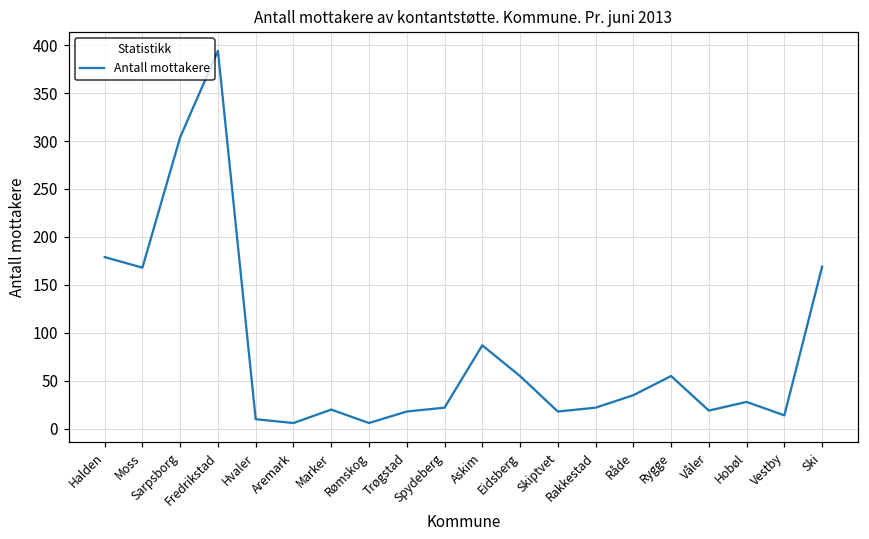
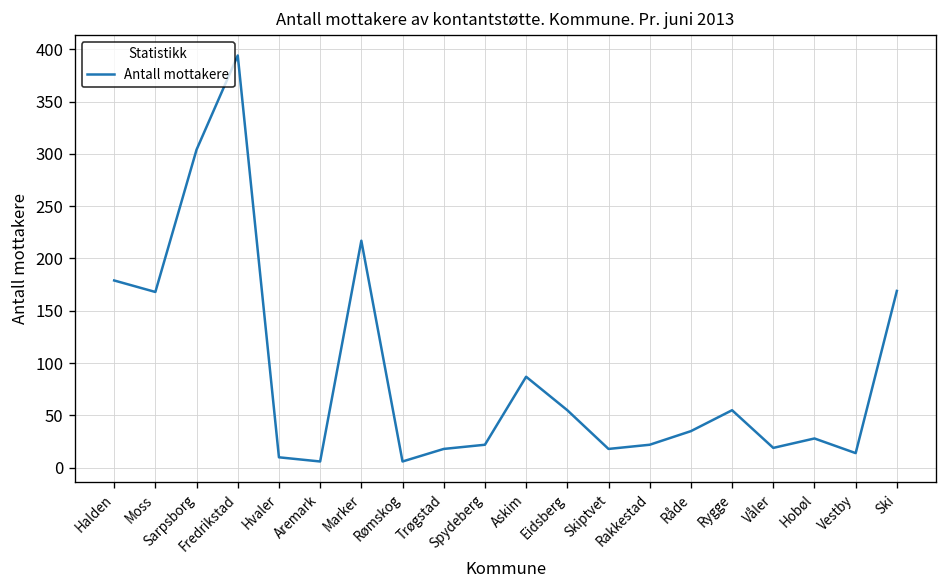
Marker: 20 -> 220
